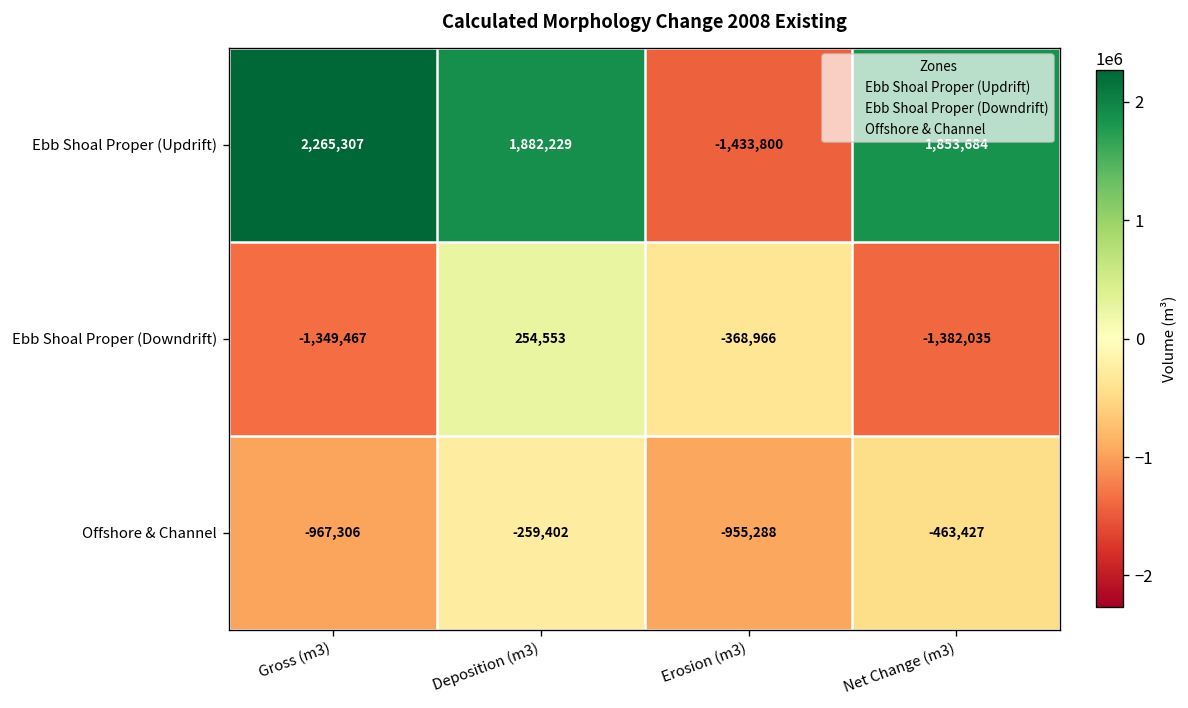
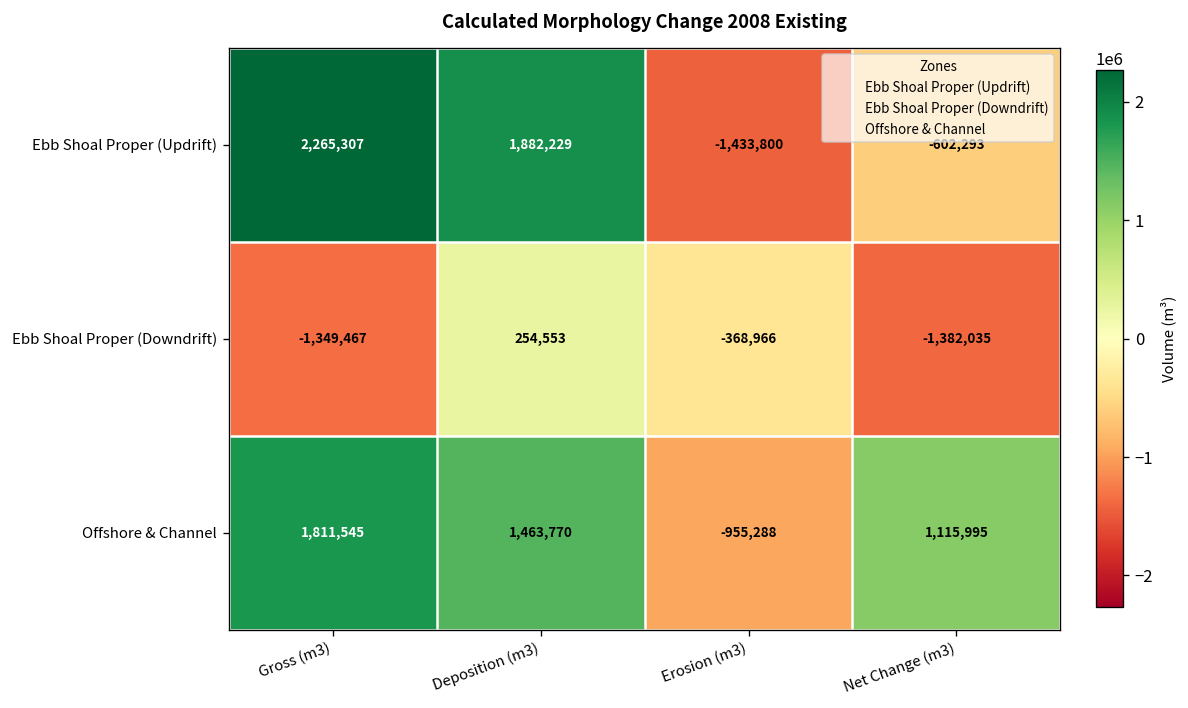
Ebb Shoal Proper (Updrift), Net Change (m3): 1,853,684 -> -602,293
Offshore & Channel, Gross (m3): -967,306 -> 1,811,545
Offshore & Channel, Deposition (m3): -259,402 -> 1,463,770
Offshore & Channel, Net Change (m3): -463,427 -> 1,115,995
